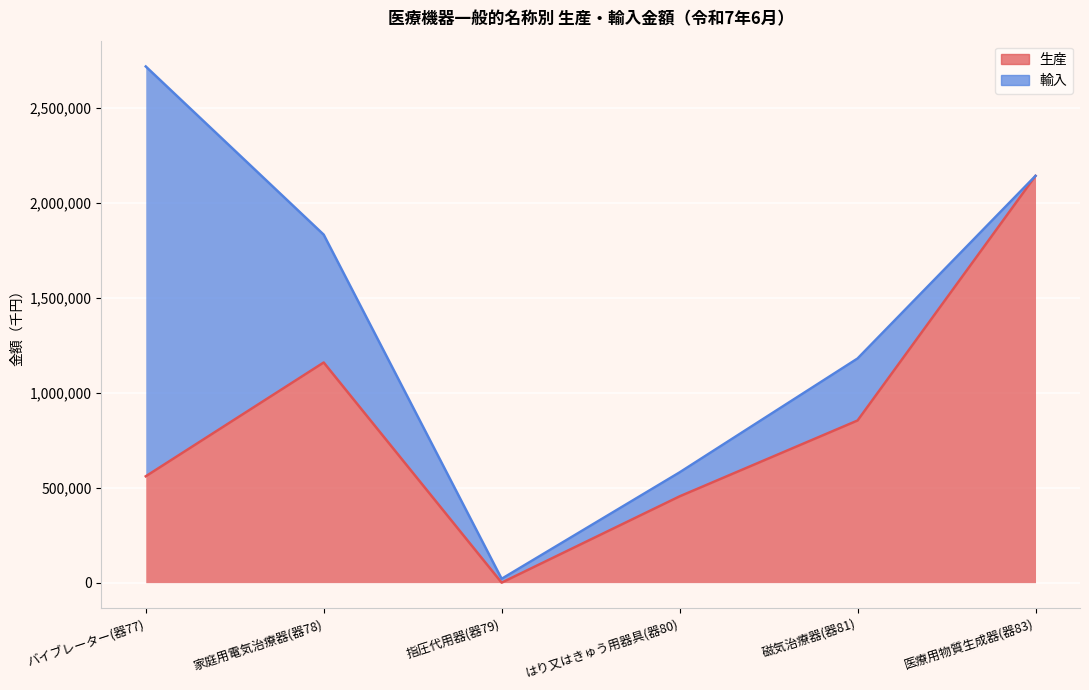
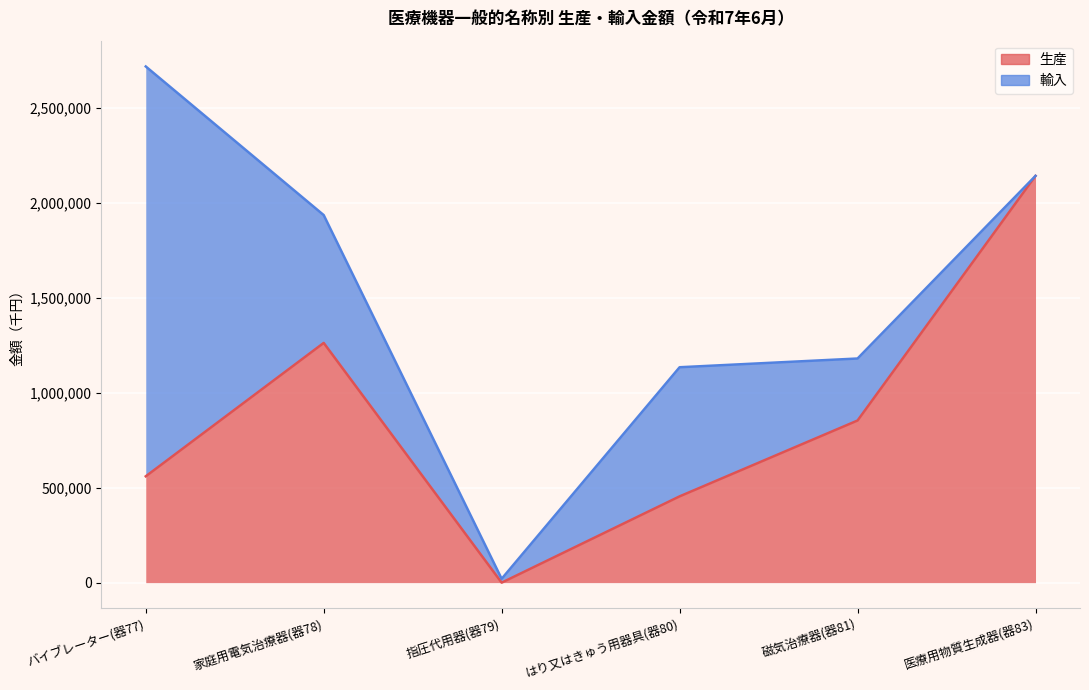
生産, 家庭用電気治療器(器78): 1,160,000 -> 1,260,000
輸入, はり又はきゅう用器具(器80): 130,000 -> 680,000
